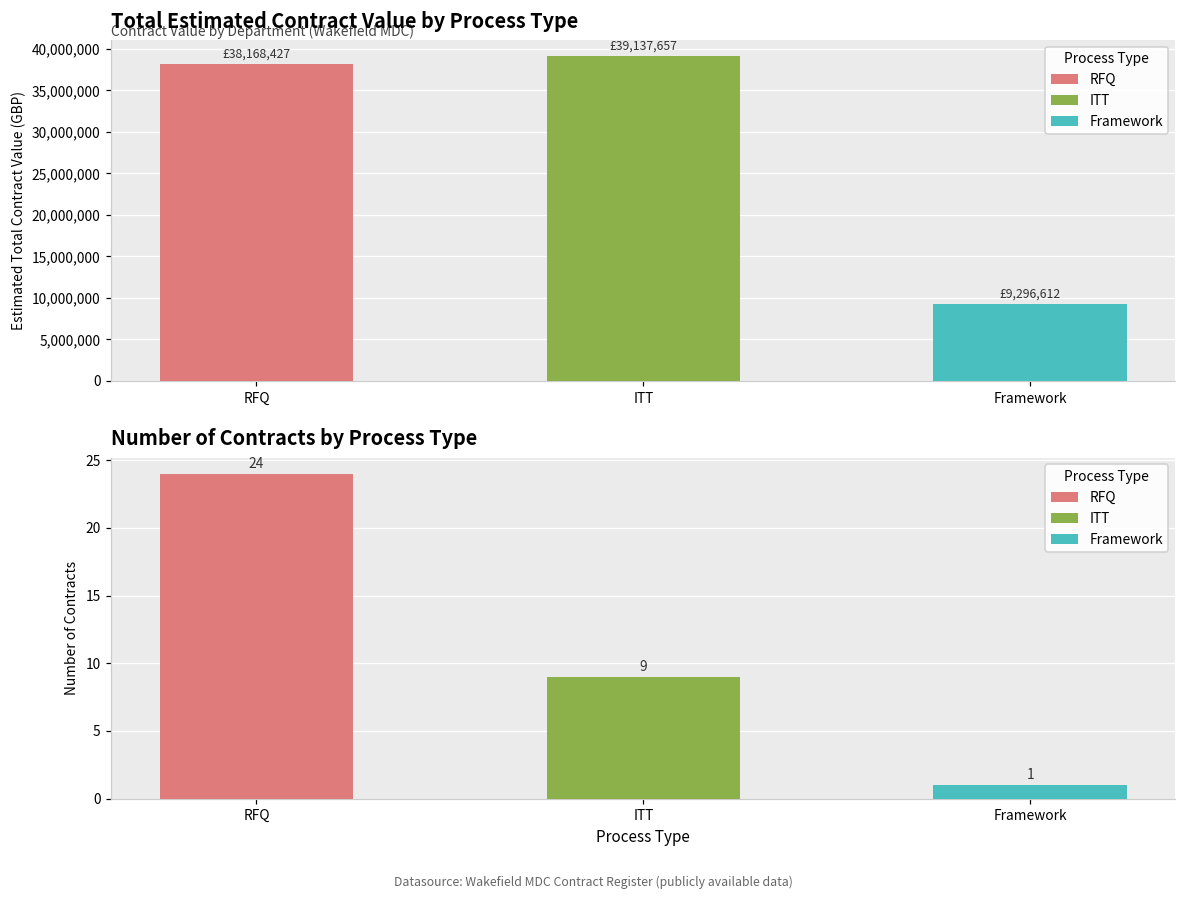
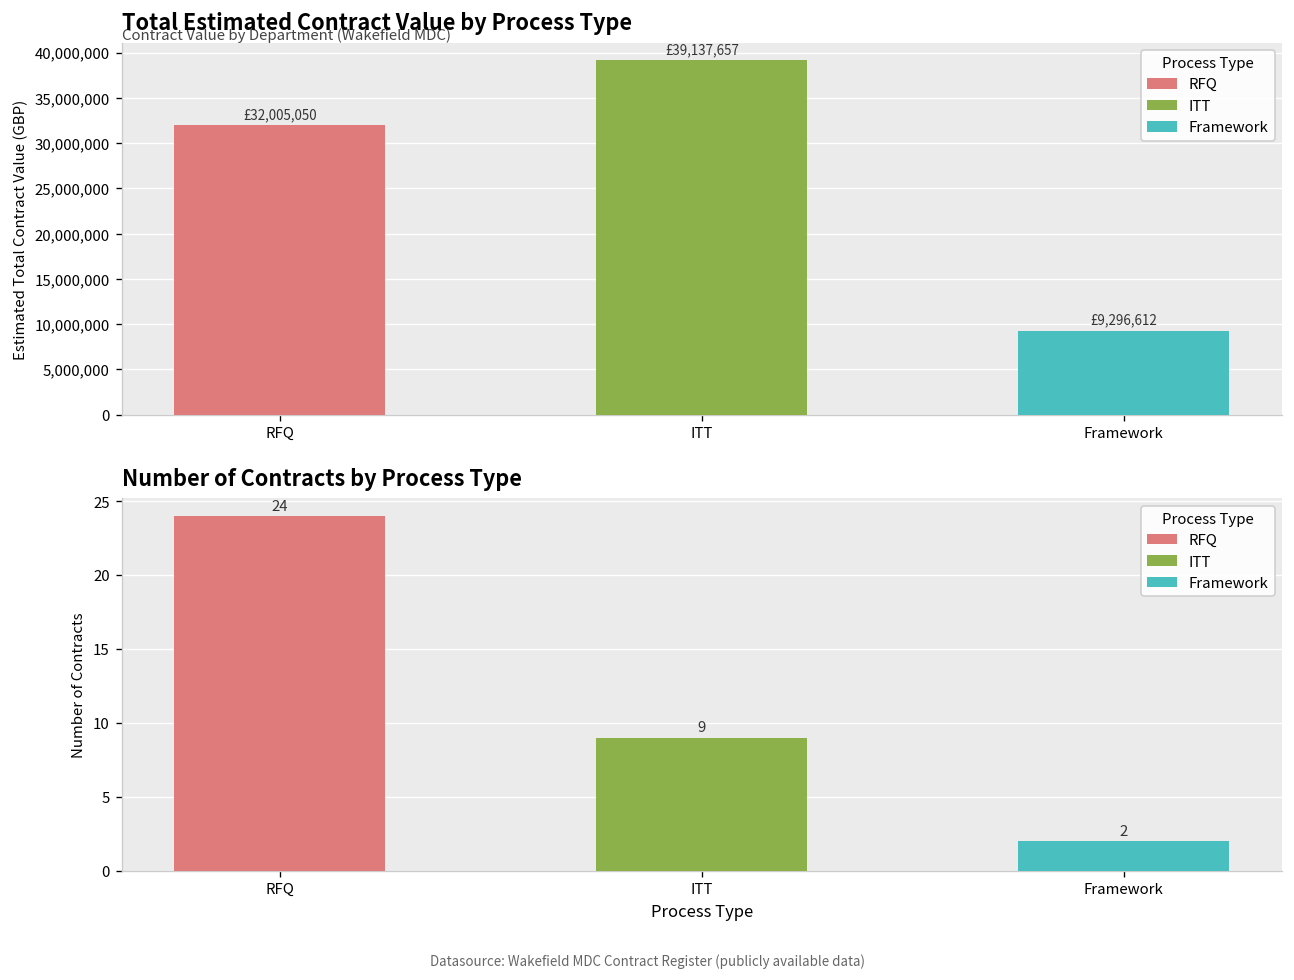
Total Estimated Contract Value by Process Type, RFQ: £38,168,427 -> £32,005,050
Number of Contracts by Process Type, Framework: 1 -> 2
